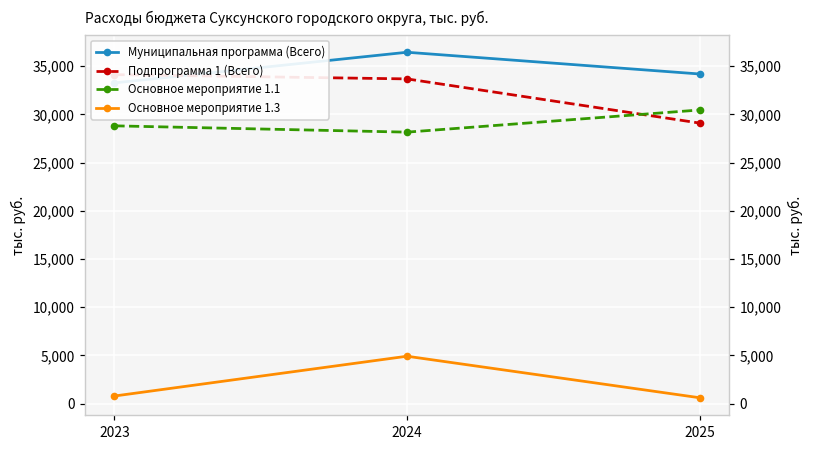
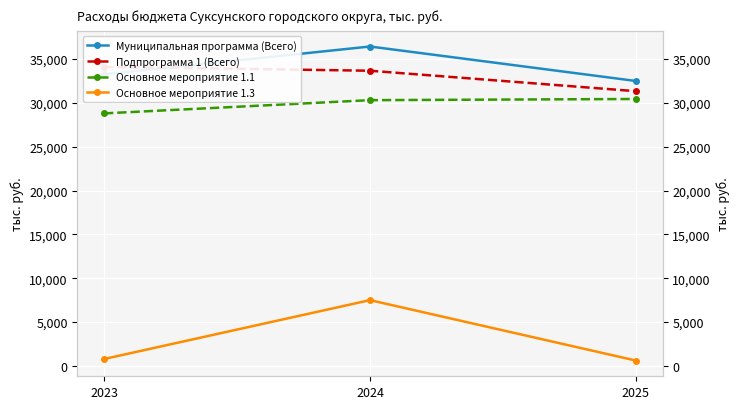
Основное мероприятие 1.1, 2024: 28,000 -> 30,000
Основное мероприятие 1.3, 2024: 5,000 -> 7,000
Муниципальная программа (Всего), 2025: 34,000 -> 33,000
Подпрограмма 1 (Всего), 2025: 29,000 -> 31,000
